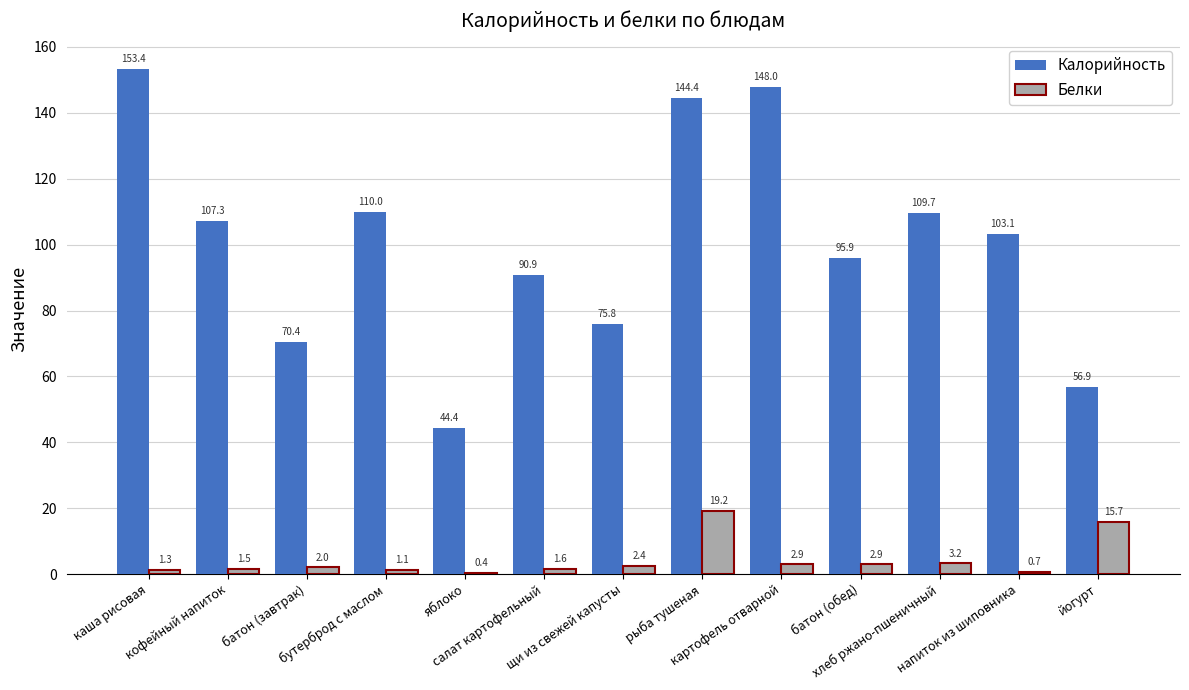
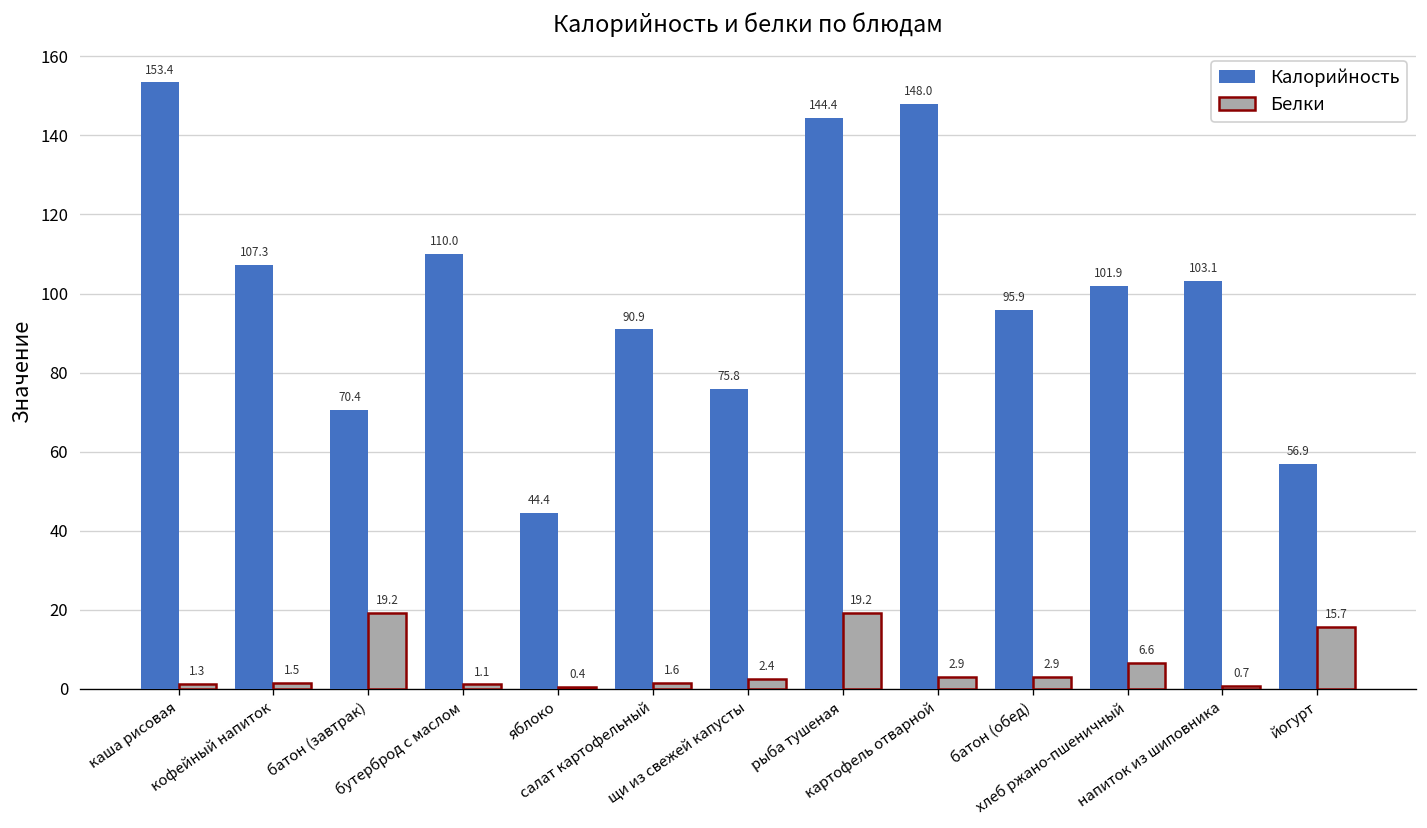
Белки, батон (завтрак): 2.0 -> 19.2
Калорийность, хлеб ржано-пшеничный: 109.7 -> 101.9
Белки, хлеб ржано-пшеничный: 3.2 -> 6.6
